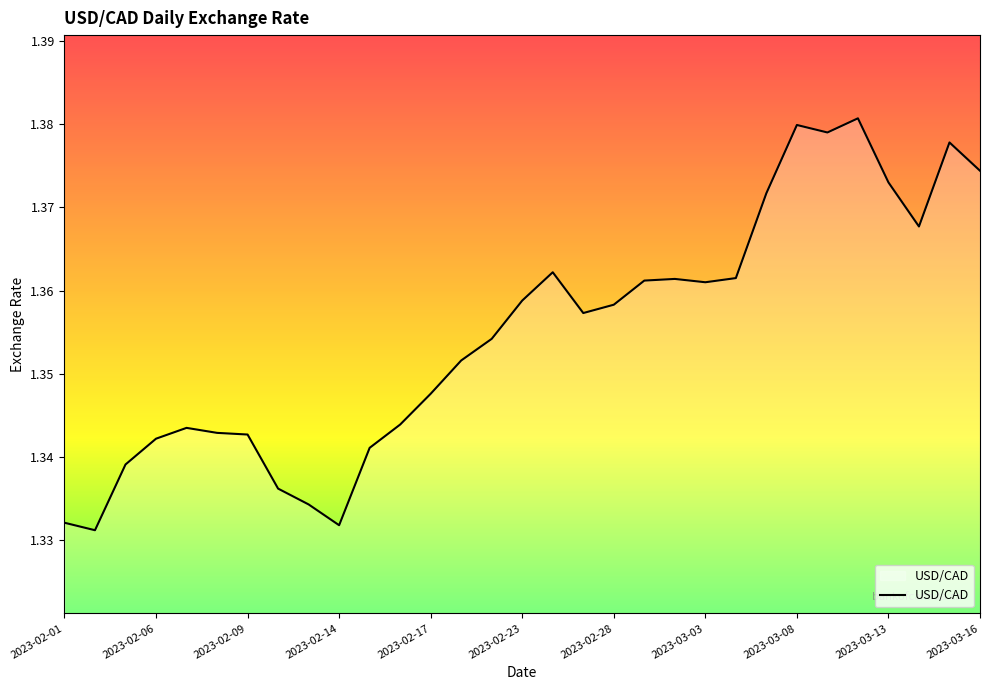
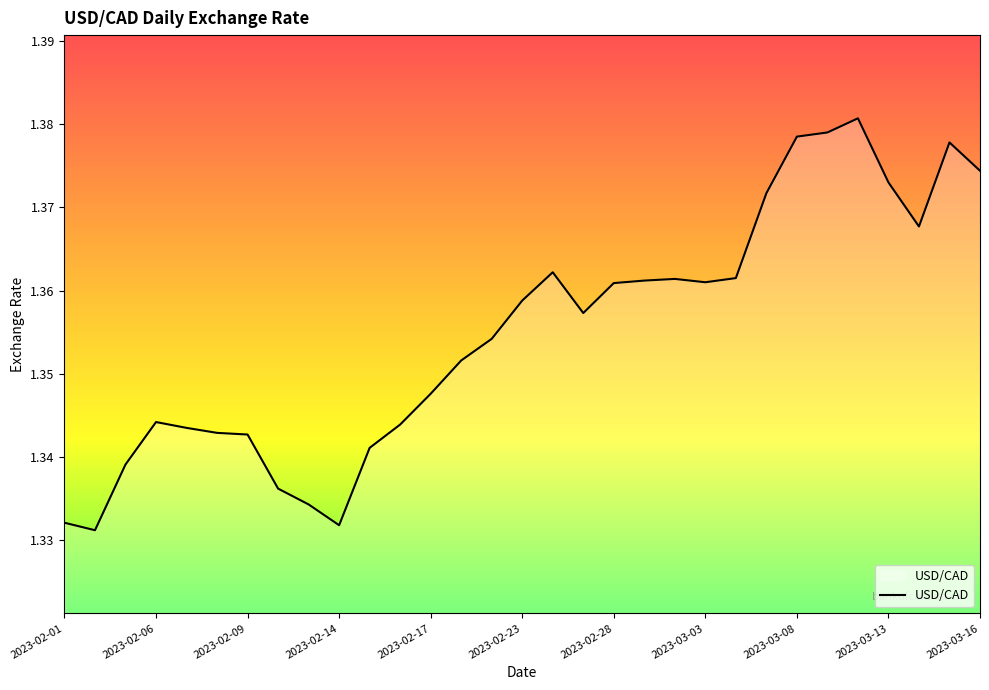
2023-02-06: 1.342 -> 1.344
2023-02-28: 1.358 -> 1.361
2023-03-08: 1.380 -> 1.379
